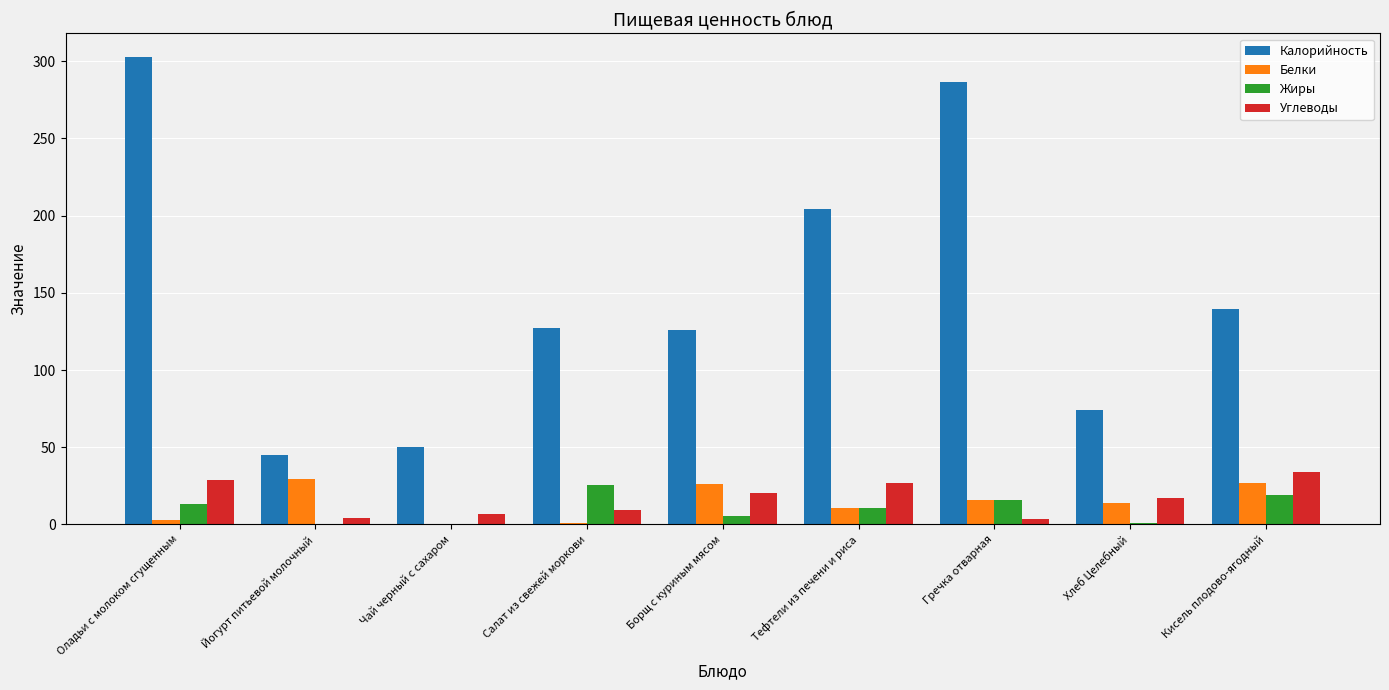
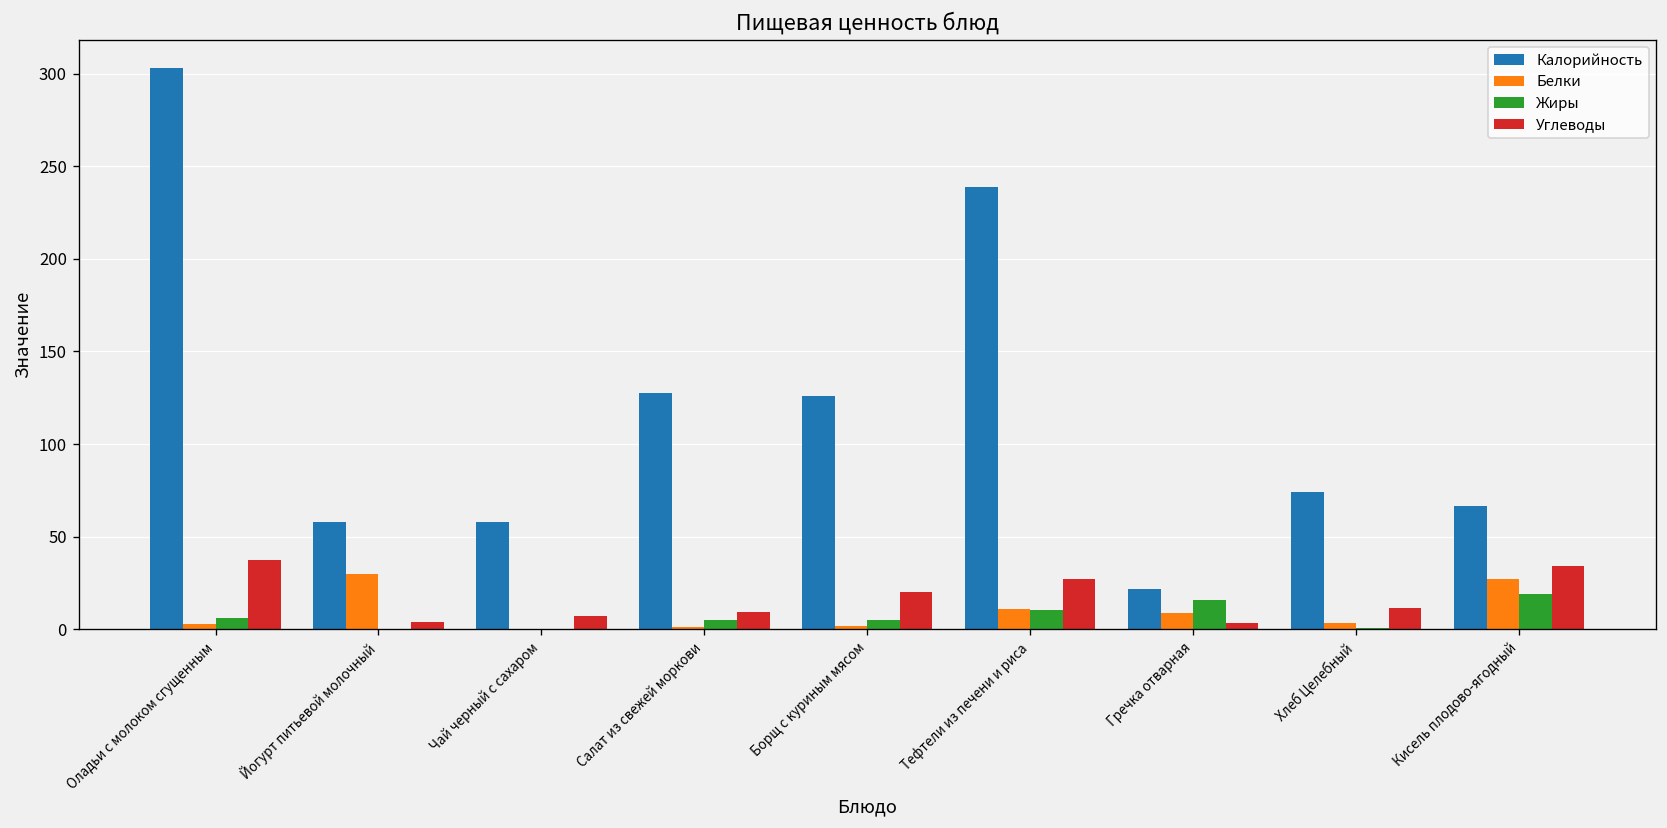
Жиры, Оладьи с молоком сгущенным: 13 -> 6
Углеводы, Оладьи с молоком сгущенным: 29 -> 38
Калорийность, Йогурт питьевой молочный: 45 -> 58
Калорийность, Чай черный с сахаром: 50 -> 58
Жиры, Салат из свежей моркови: 25 -> 5
Белки, Борщ с куриным мясом: 26 -> 2
Калорийность, Тефтели из печени и риса: 204 -> 239
Калорийность, Гречка отварная: 287 -> 22
Белки, Гречка отварная: 16 -> 9
Белки, Хлеб Целебный: 14 -> 3
Углеводы, Хлеб Целебный: 17 -> 12
Калорийность, Кисель плодово-ягодный: 140 -> 66
